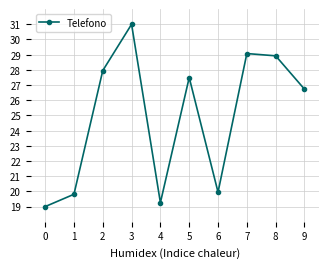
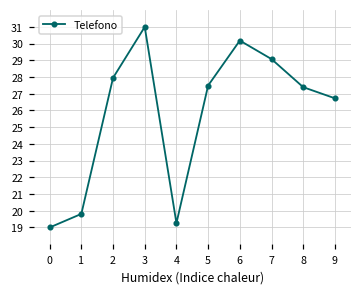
6: 20.0 -> 30.2
8: 28.9 -> 27.4
